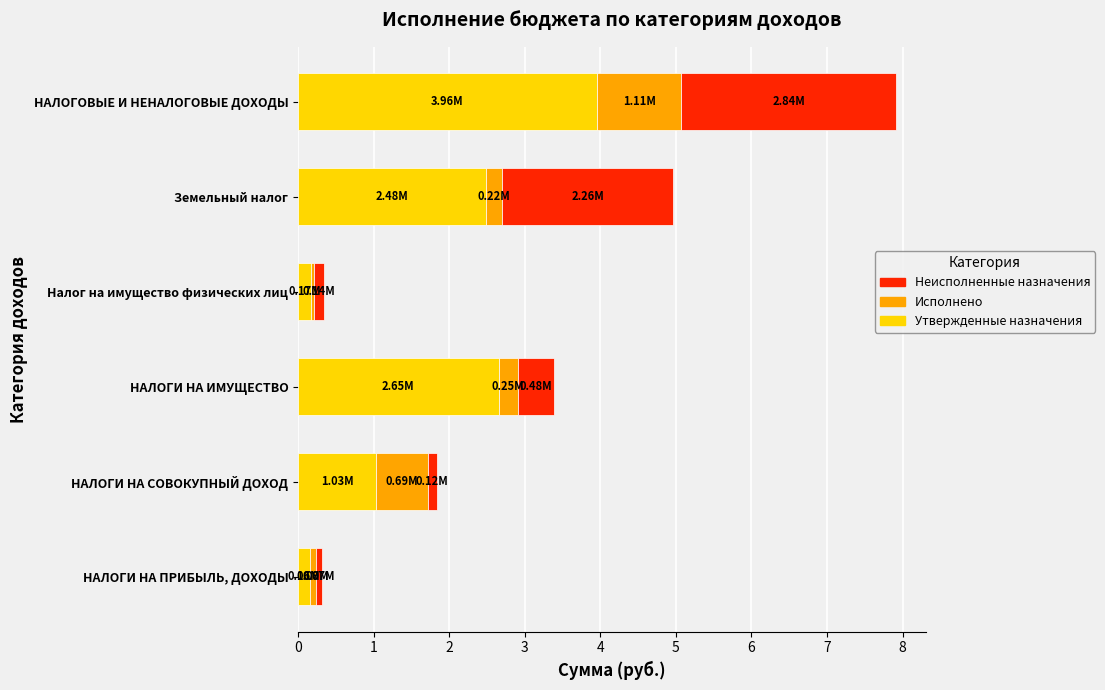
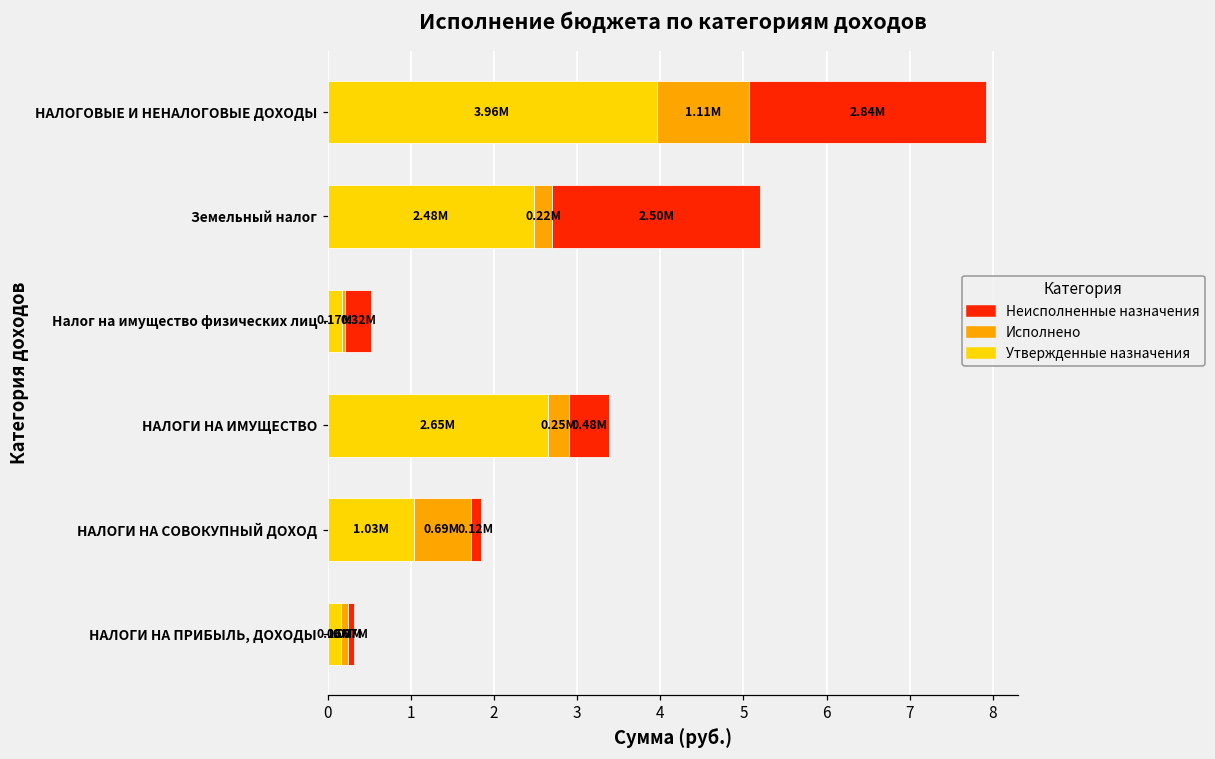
Неисполненные назначения, Земельный налог: 2.26M -> 2.50M
Неисполненные назначения, Налог на имущество физических лиц: 0.14M -> 0.32M
